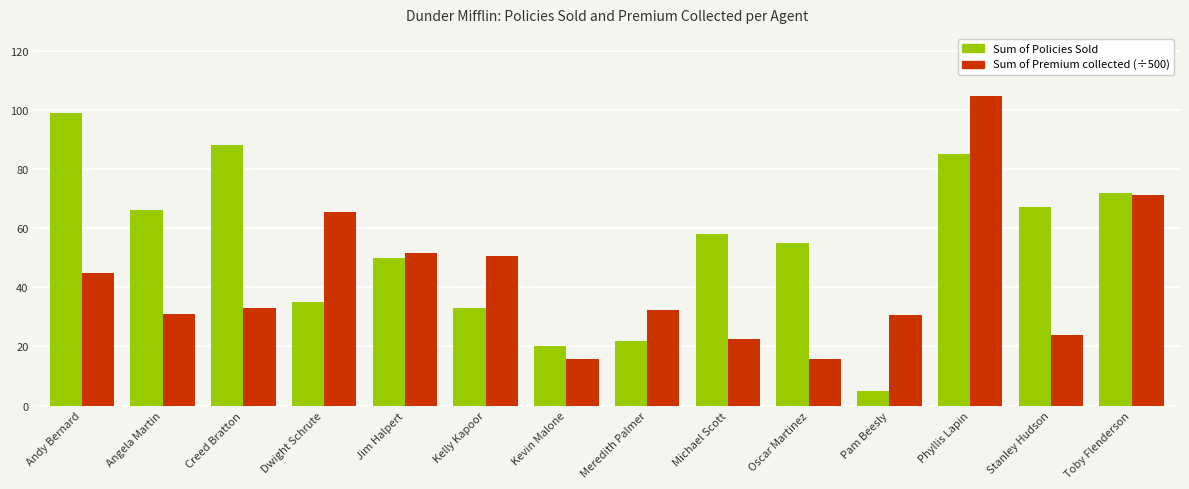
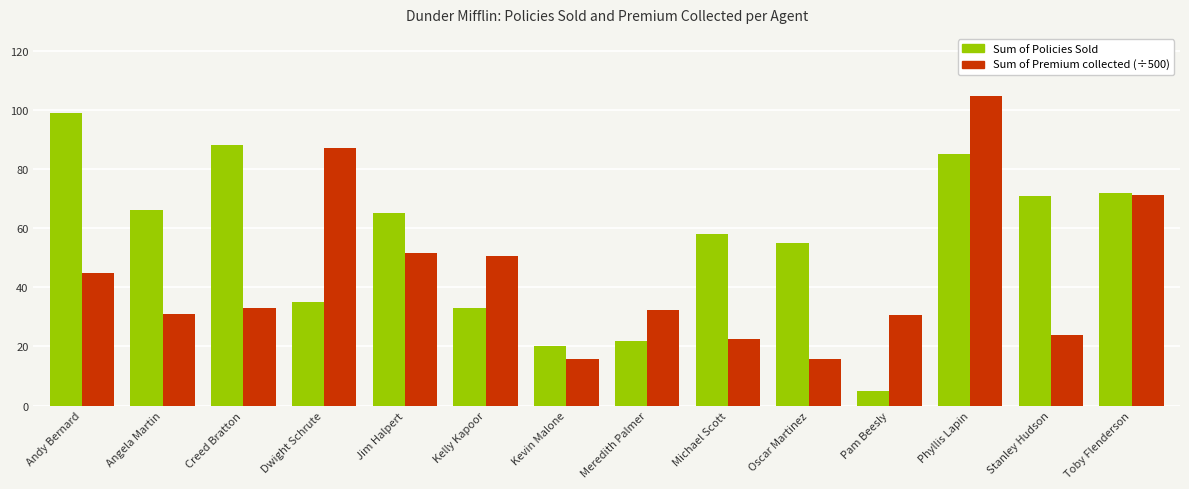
Sum of Premium collected (÷500), Dwight Schrute: 65 -> 87
Sum of Policies Sold, Jim Halpert: 50 -> 65
Sum of Policies Sold, Stanley Hudson: 67 -> 71
